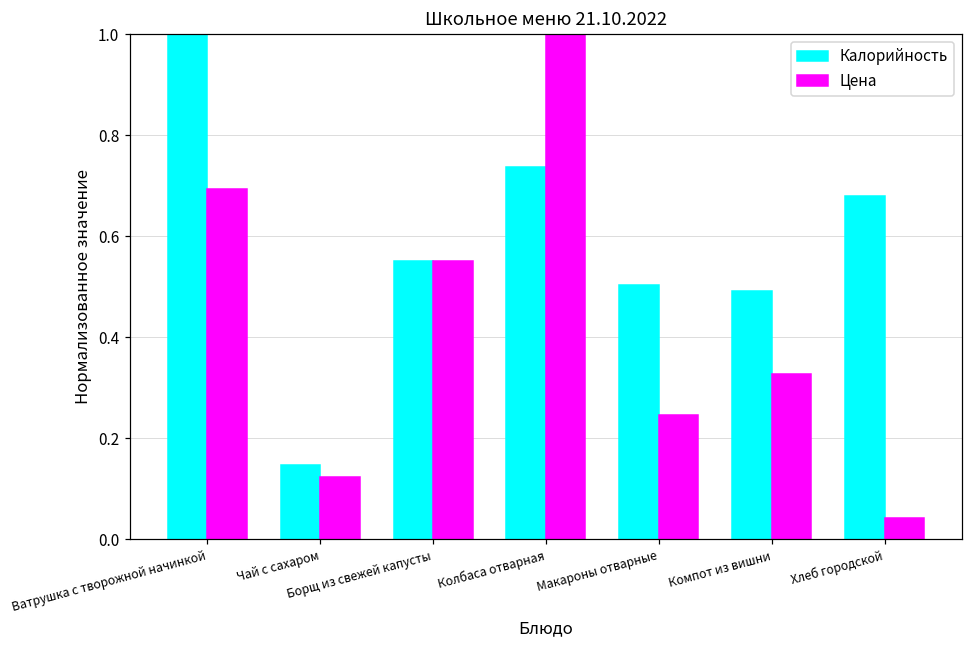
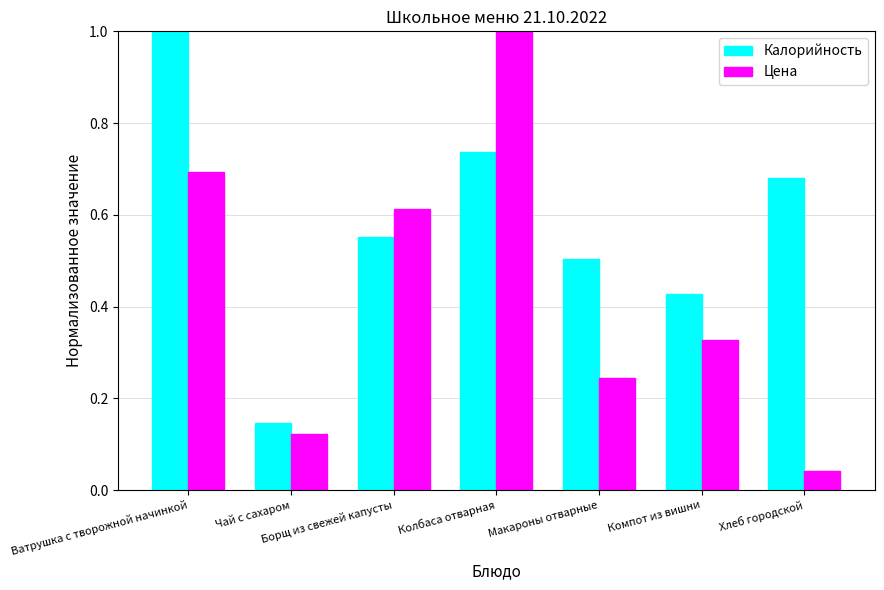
Цена, Борщ из свежей капусты: 0.55 -> 0.61
Калорийность, Компот из вишни: 0.49 -> 0.43
